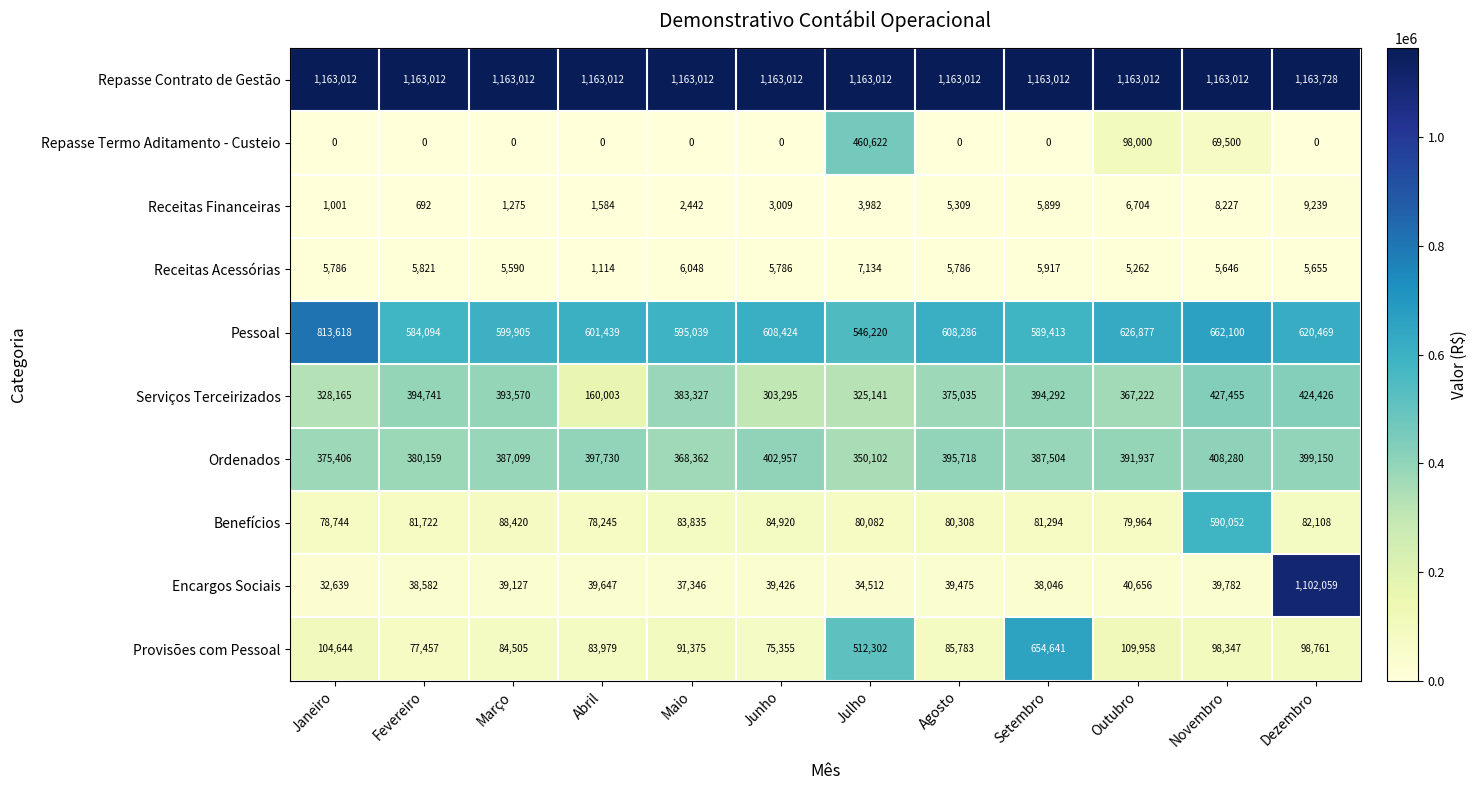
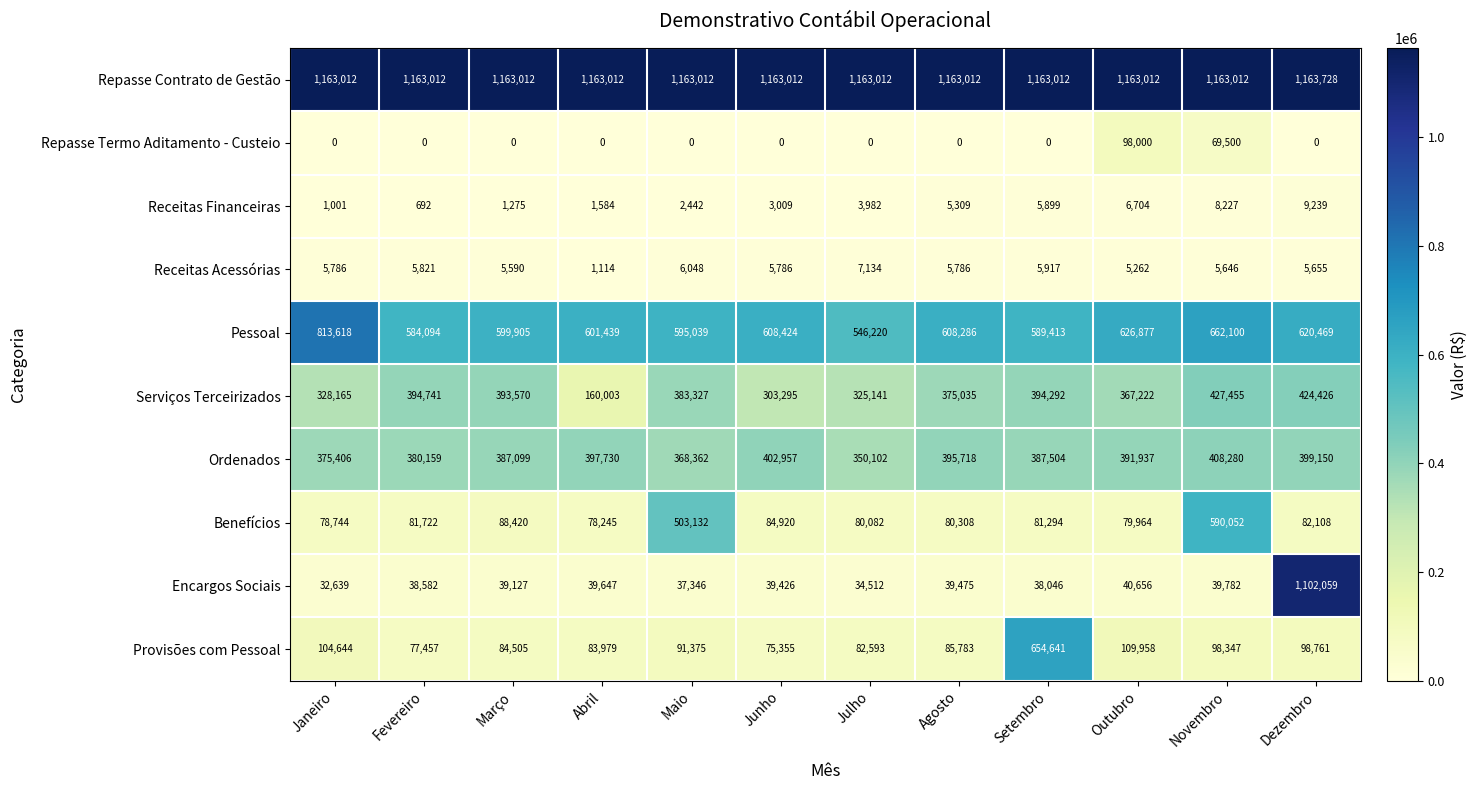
Repasse Termo Aditamento - Custeio, Julho: 460,622 -> 0
Benefícios, Maio: 83,835 -> 503,132
Provisões com Pessoal, Julho: 512,302 -> 82,593
